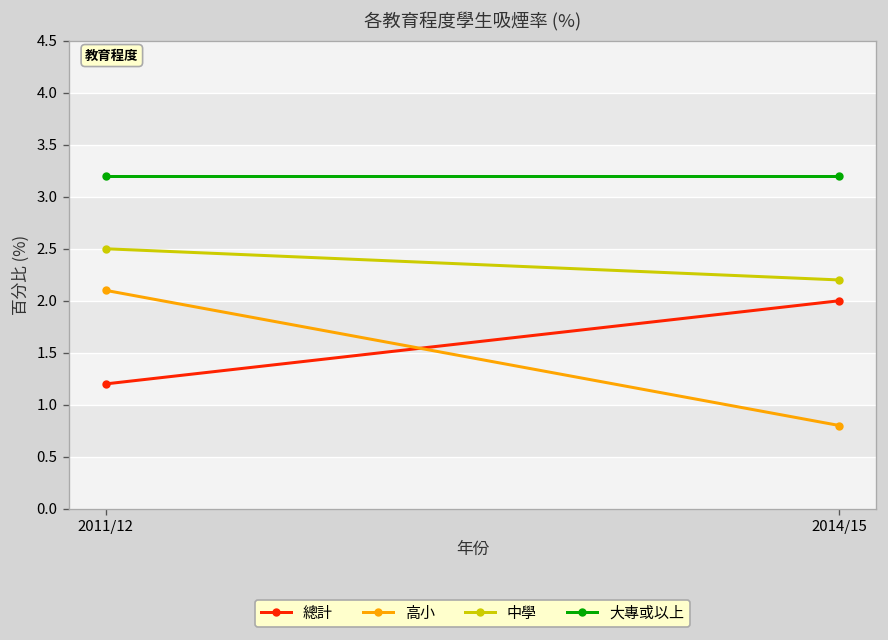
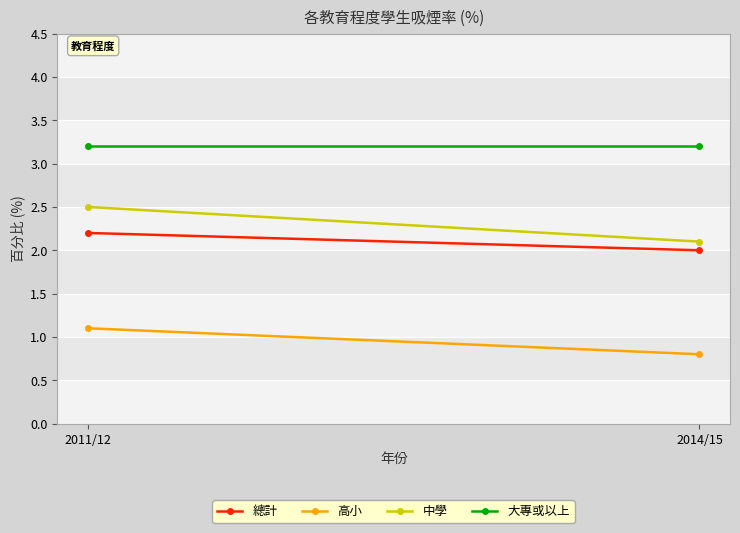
總計, 2011/12: 1.2 -> 2.2
高小, 2011/12: 2.1 -> 1.1
中學, 2014/15: 2.2 -> 2.1
